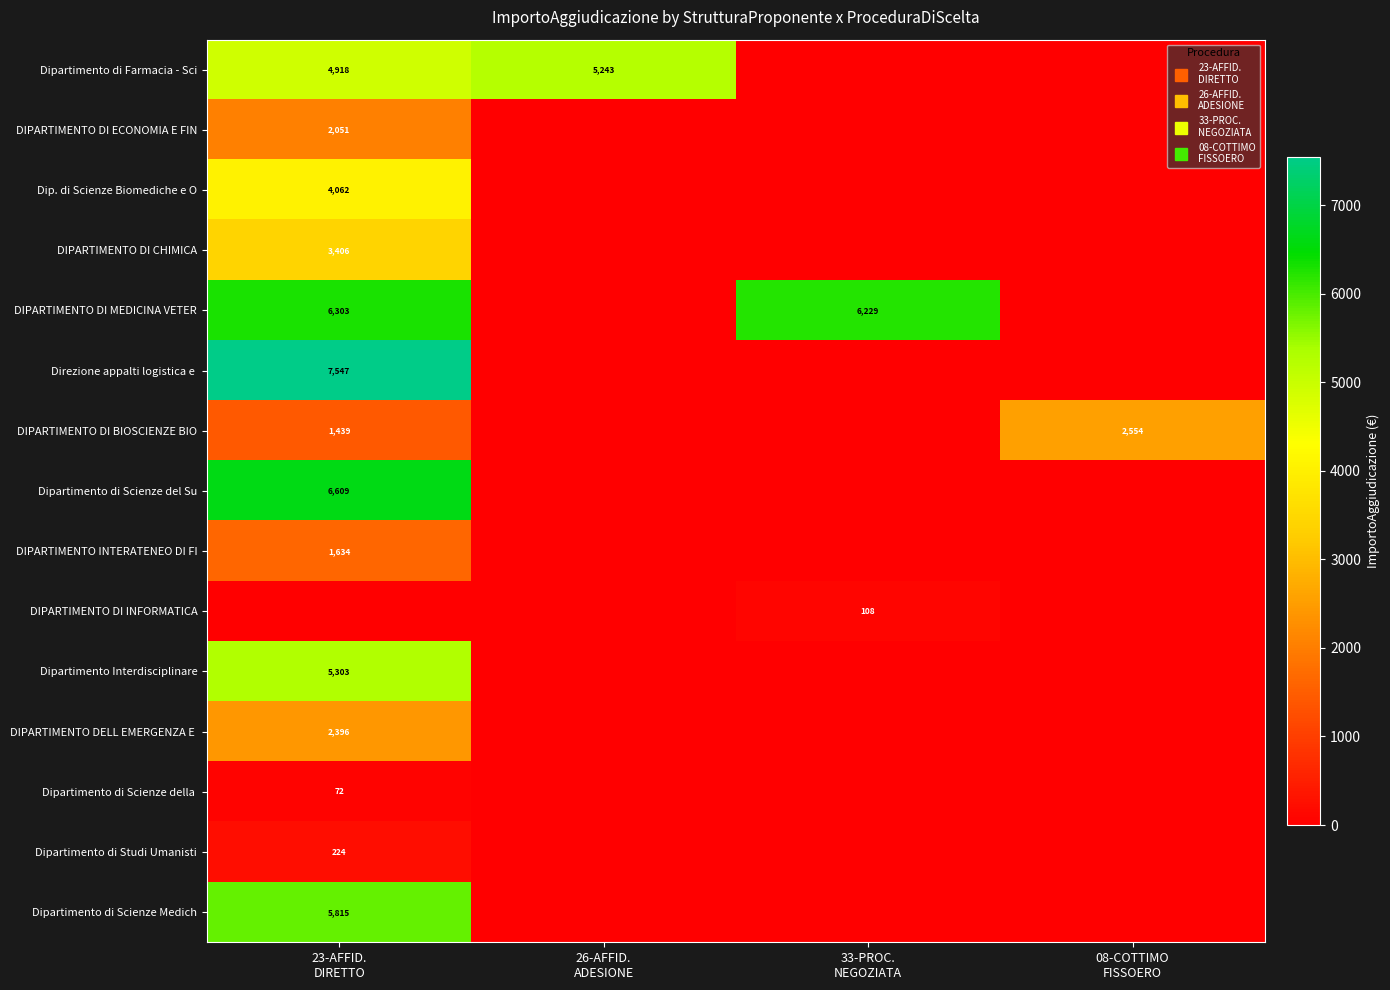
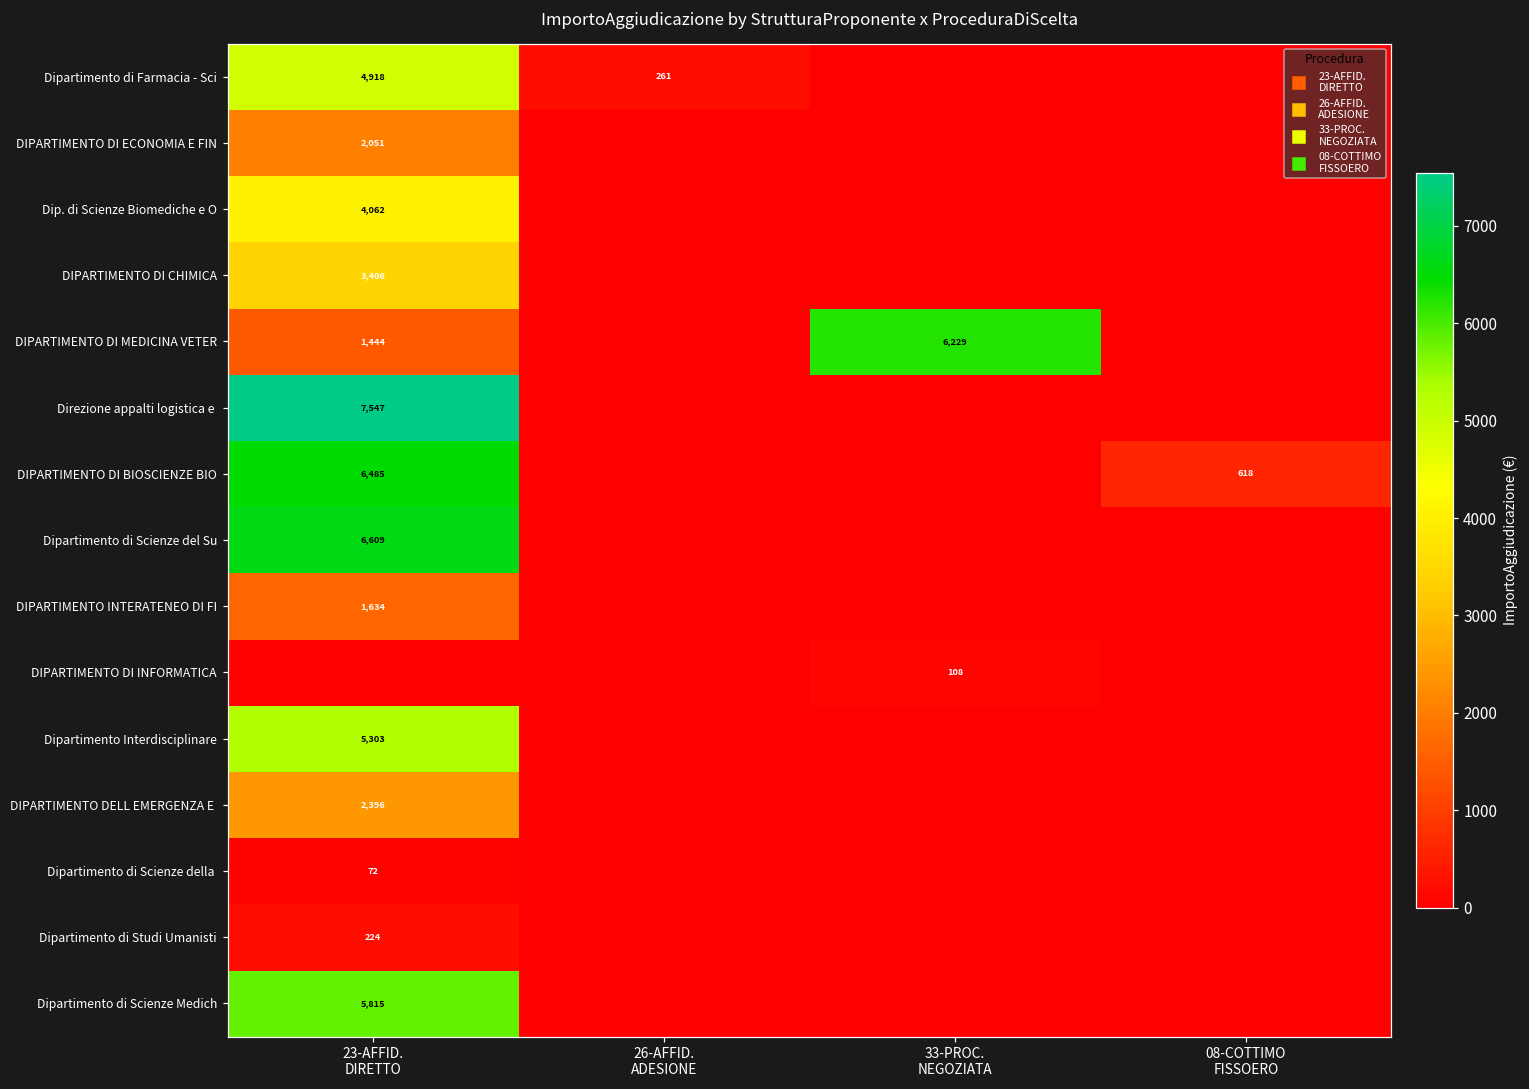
Dipartimento di Farmacia - Sci, 26-AFFID. ADESIONE: 5,243 -> 261
DIPARTIMENTO DI MEDICINA VETER, 23-AFFID. DIRETTO: 6,303 -> 1,444
DIPARTIMENTO DI BIOSCIENZE BIO, 23-AFFID. DIRETTO: 1,439 -> 6,485
DIPARTIMENTO DI BIOSCIENZE BIO, 08-COTTIMO FISSOERO: 2,554 -> 618
